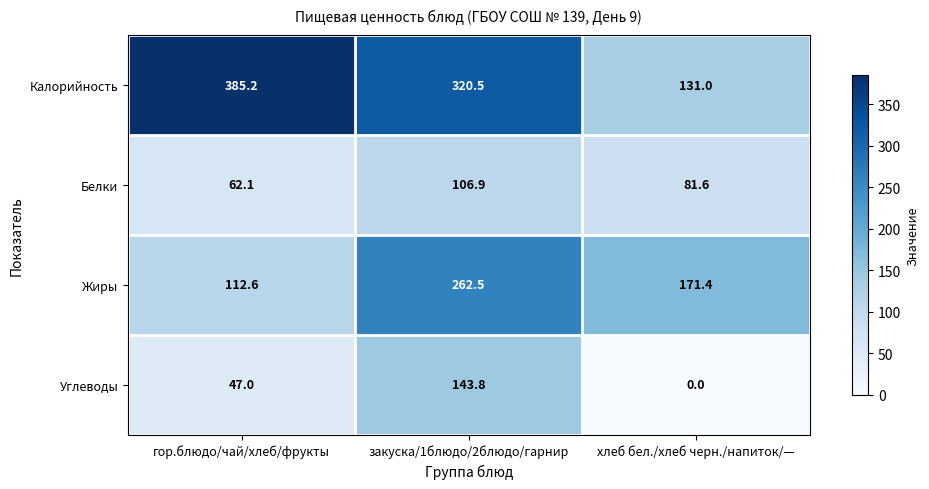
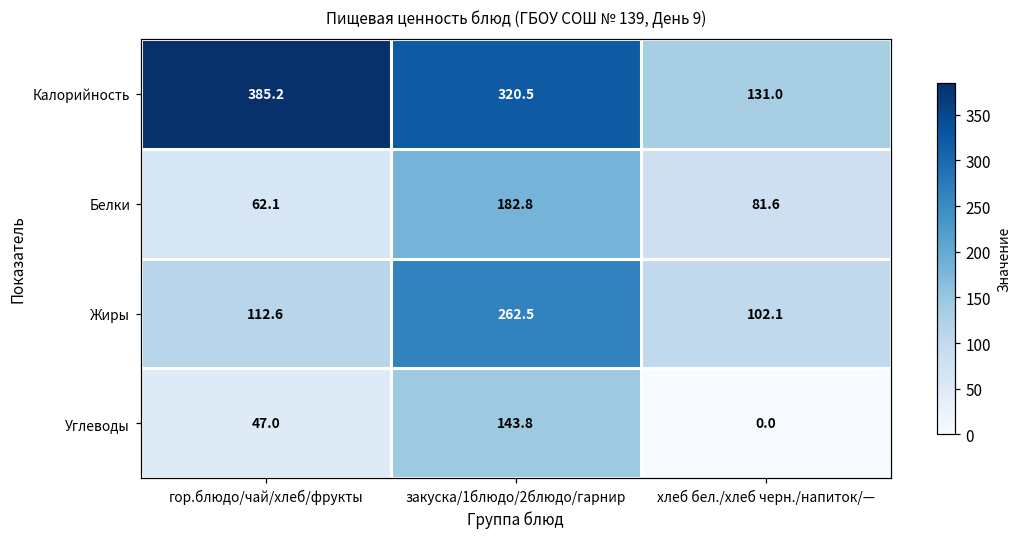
Белки, закуска/1блюдо/2блюдо/гарнир: 106.9 -> 182.8
Жиры, хлеб бел./хлеб черн./напиток/—: 171.4 -> 102.1
